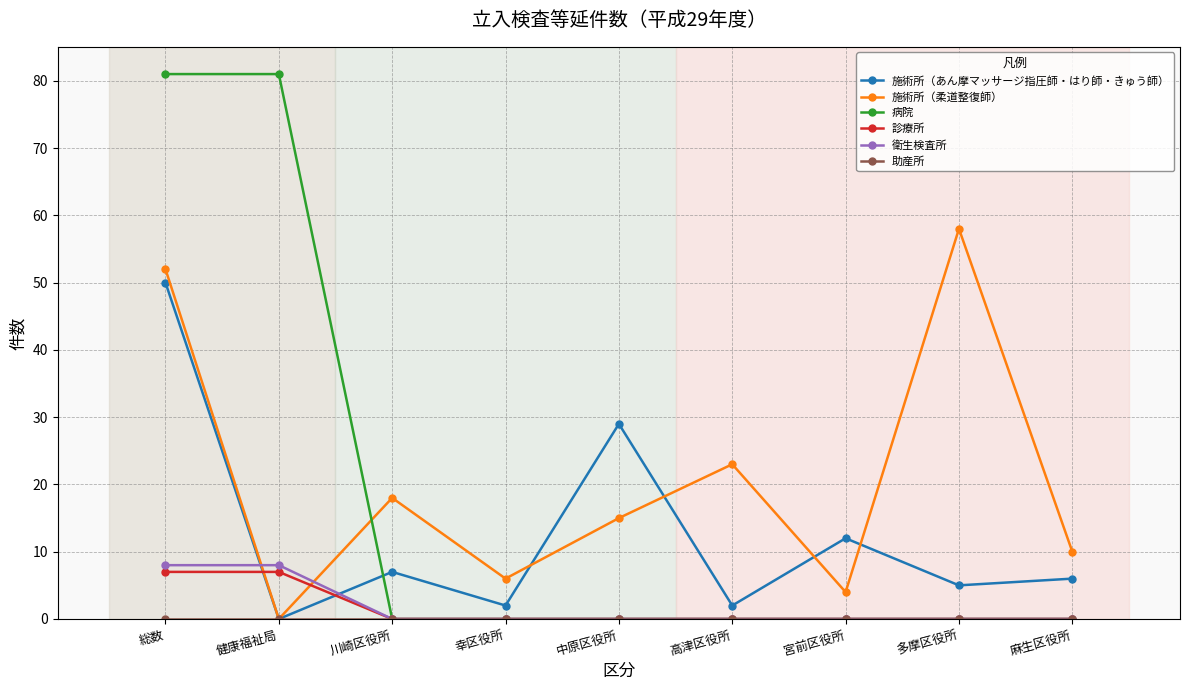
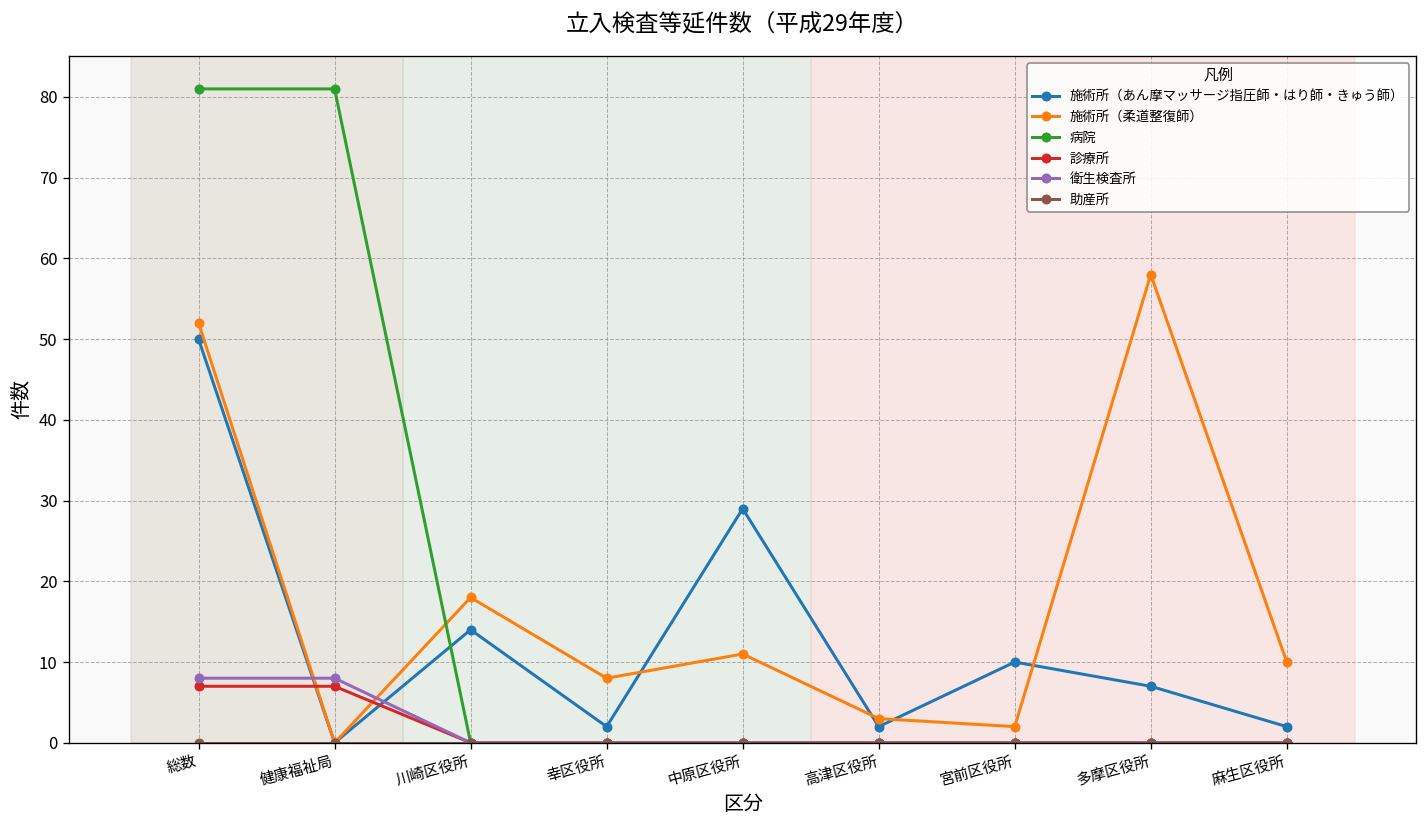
施術所（あん摩マッサージ指圧師・はり師・きゅう師）, 川崎区役所: 7 -> 14
施術所（柔道整復師）, 幸区役所: 6 -> 8
施術所（柔道整復師）, 中原区役所: 15 -> 11
施術所（柔道整復師）, 高津区役所: 23 -> 3
施術所（あん摩マッサージ指圧師・はり師・きゅう師）, 宮前区役所: 12 -> 10
施術所（柔道整復師）, 宮前区役所: 4 -> 2
施術所（あん摩マッサージ指圧師・はり師・きゅう師）, 多摩区役所: 5 -> 7
施術所（あん摩マッサージ指圧師・はり師・きゅう師）, 麻生区役所: 6 -> 2
